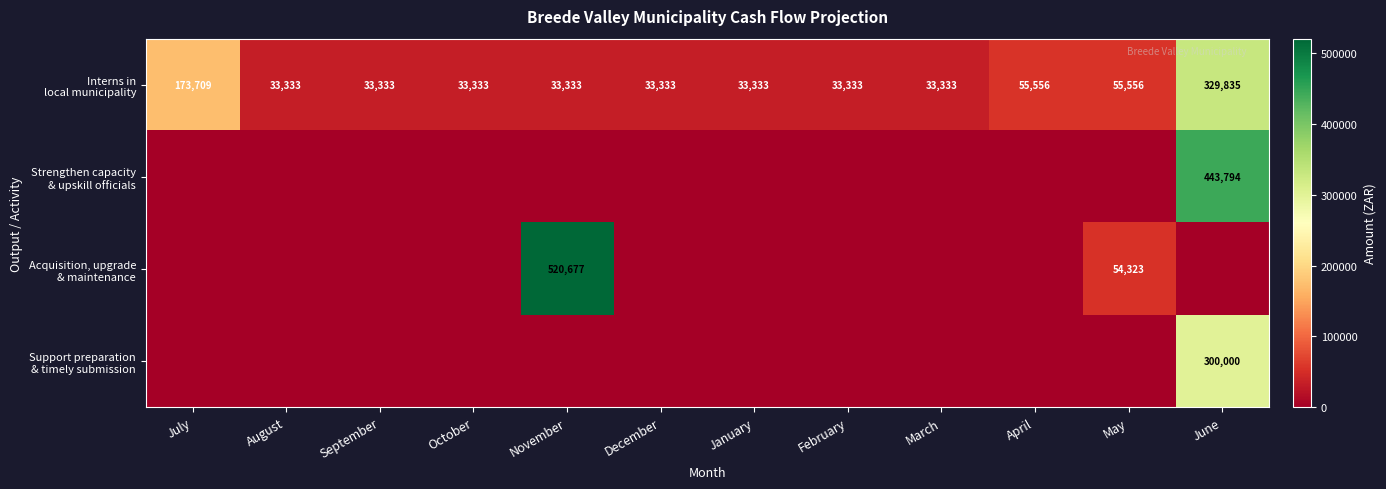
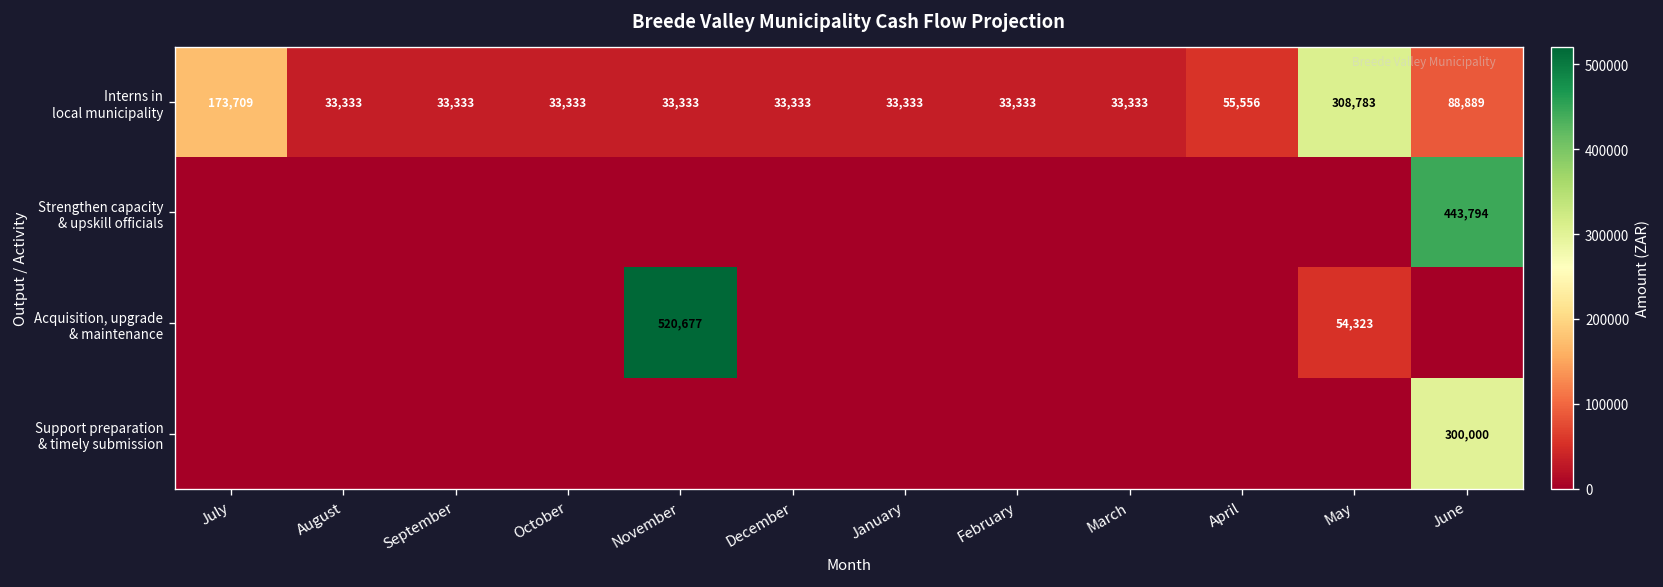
Interns in local municipality, May: 55,556 -> 308,783
Interns in local municipality, June: 329,835 -> 88,889
